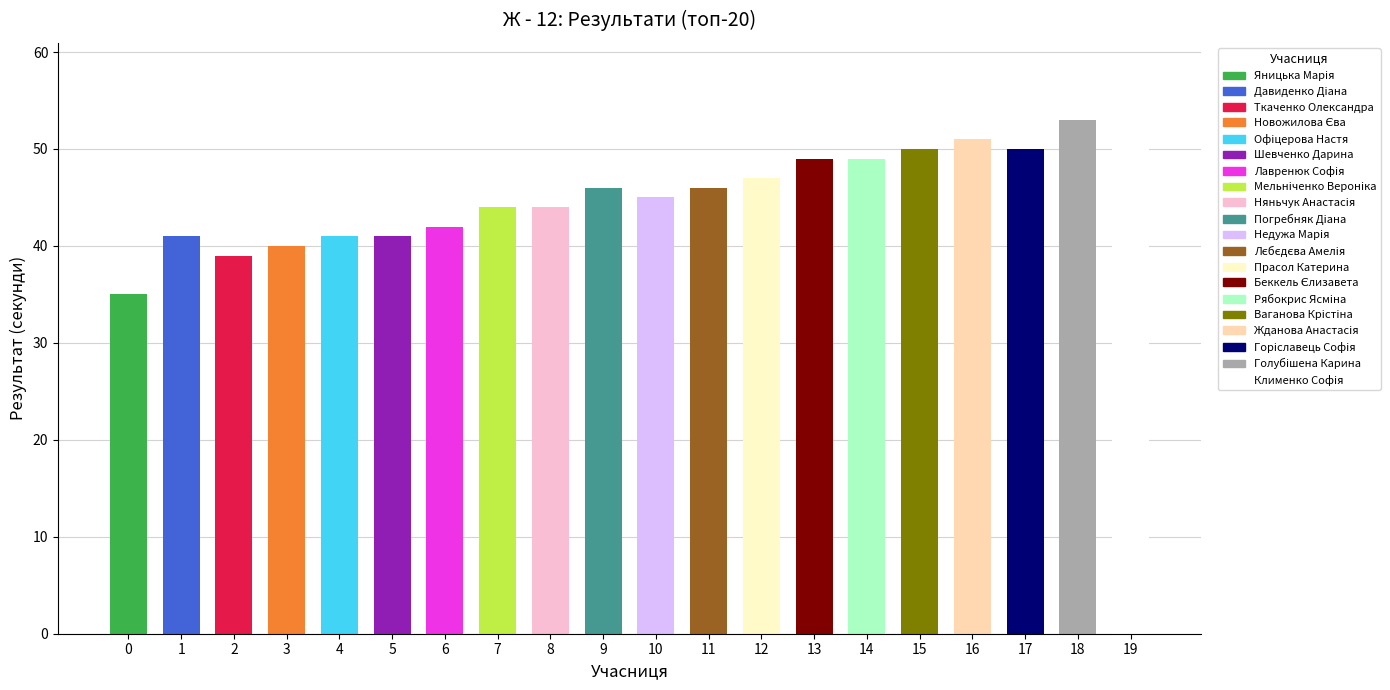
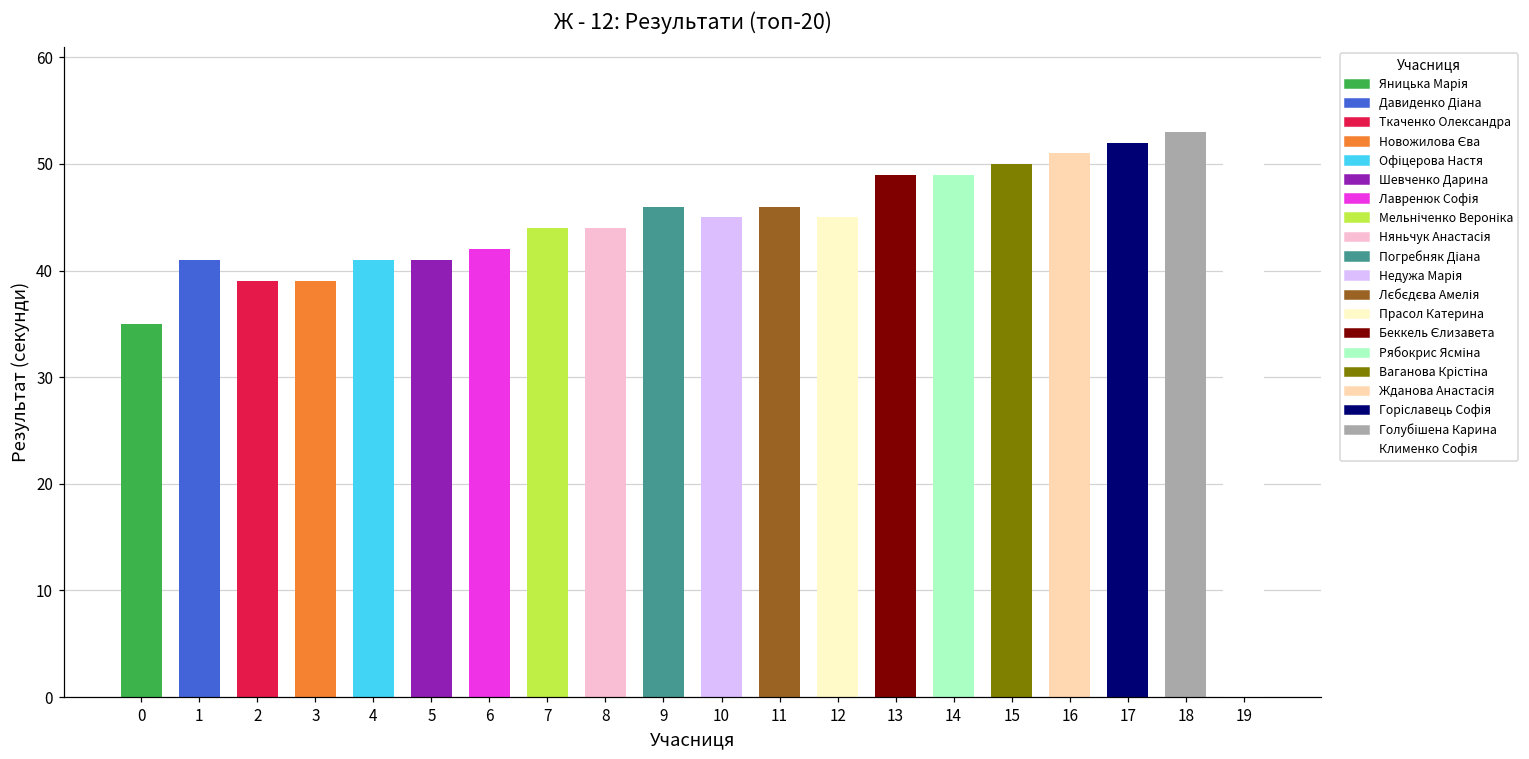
3: 40 -> 39
12: 47 -> 45
17: 50 -> 52
